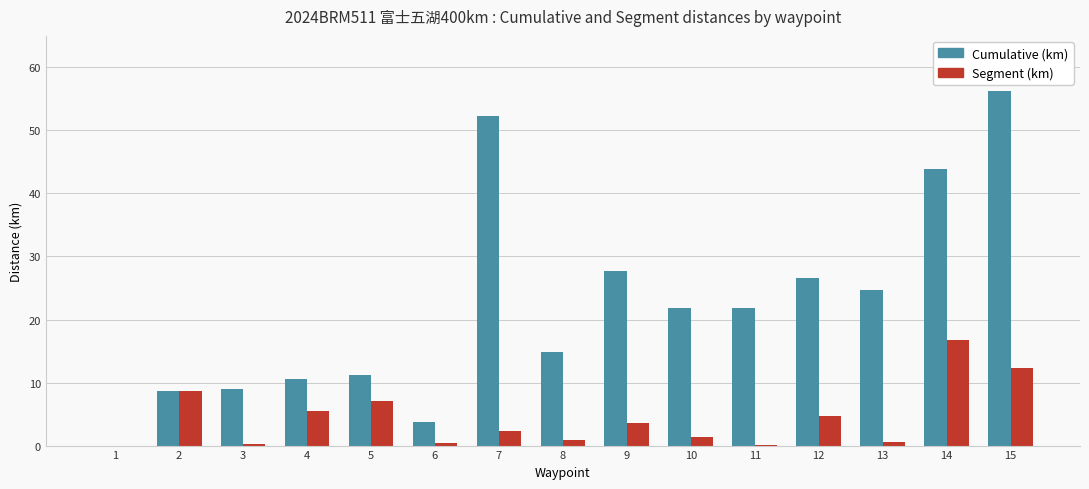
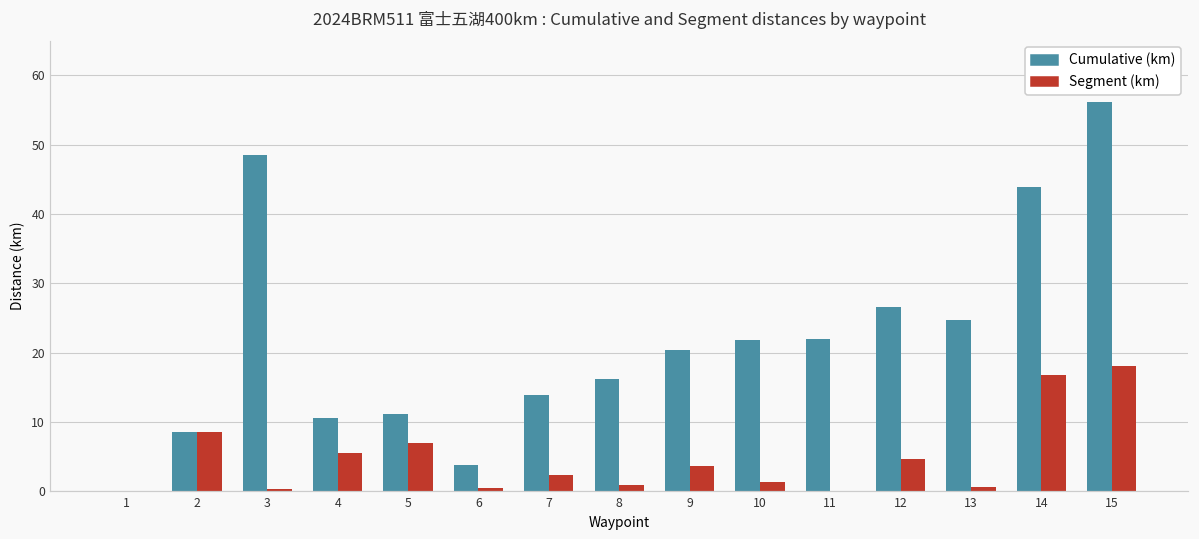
Cumulative (km), 3: 9 -> 49
Cumulative (km), 7: 52 -> 14
Cumulative (km), 8: 15 -> 16
Cumulative (km), 9: 28 -> 20
Segment (km), 15: 12 -> 18
